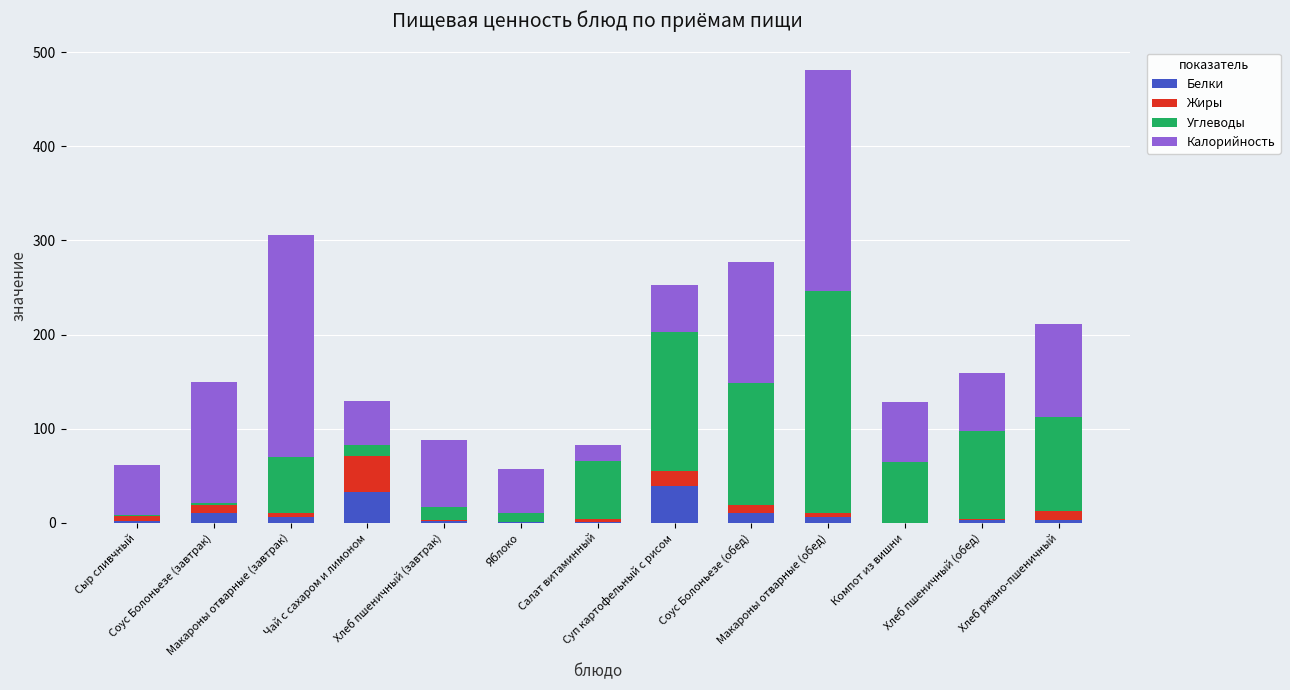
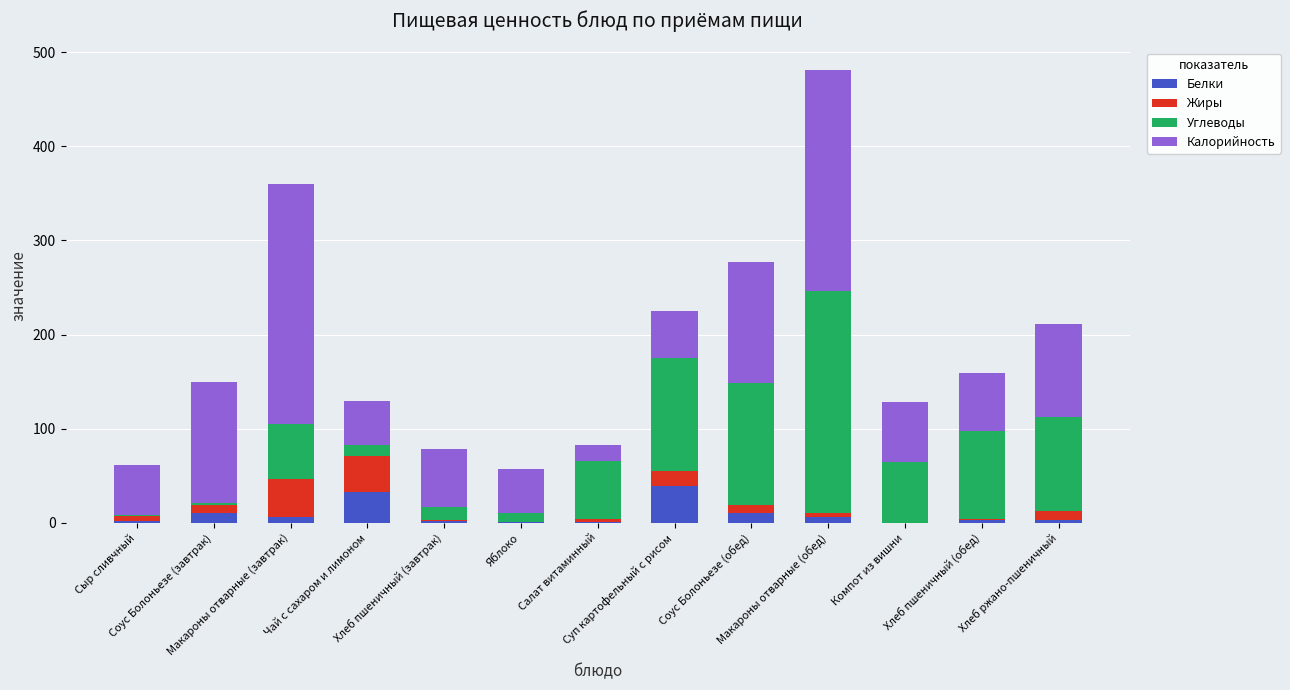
Жиры, Макароны отварные (завтрак): 0 -> 40
Калорийность, Макароны отварные (завтрак): 240 -> 250
Калорийность, Хлеб пшеничный (завтрак): 70 -> 60
Углеводы, Суп картофельный с рисом: 150 -> 120
